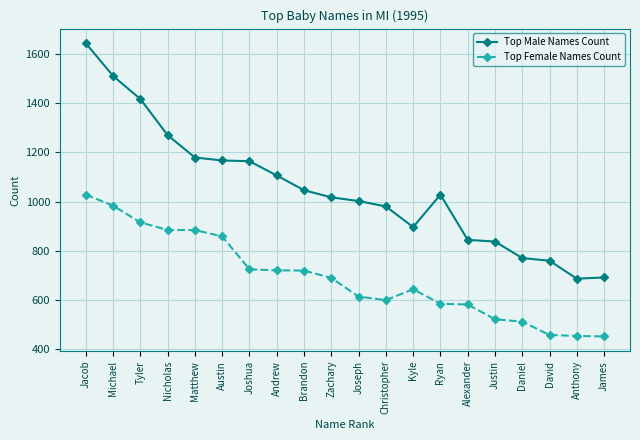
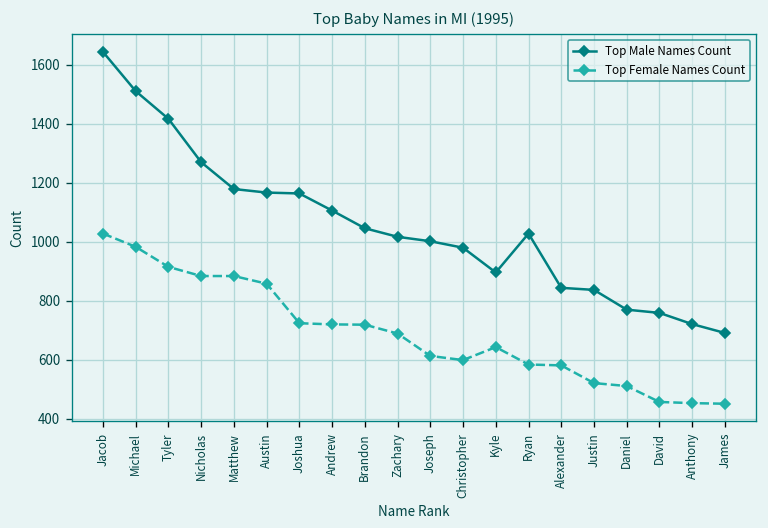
Top Male Names Count, Anthony: 690 -> 720
